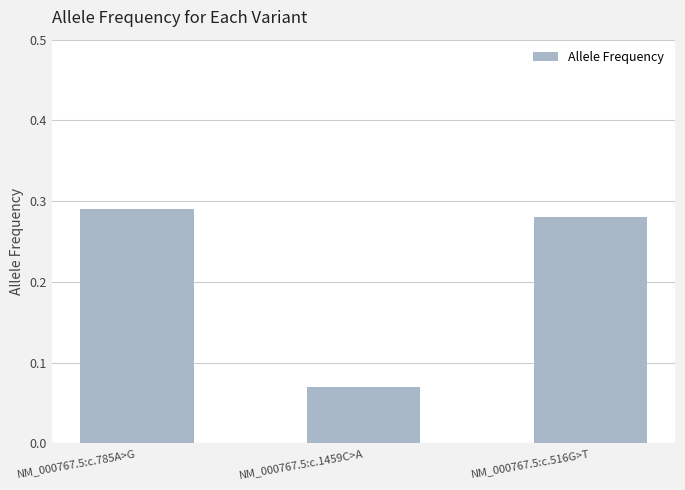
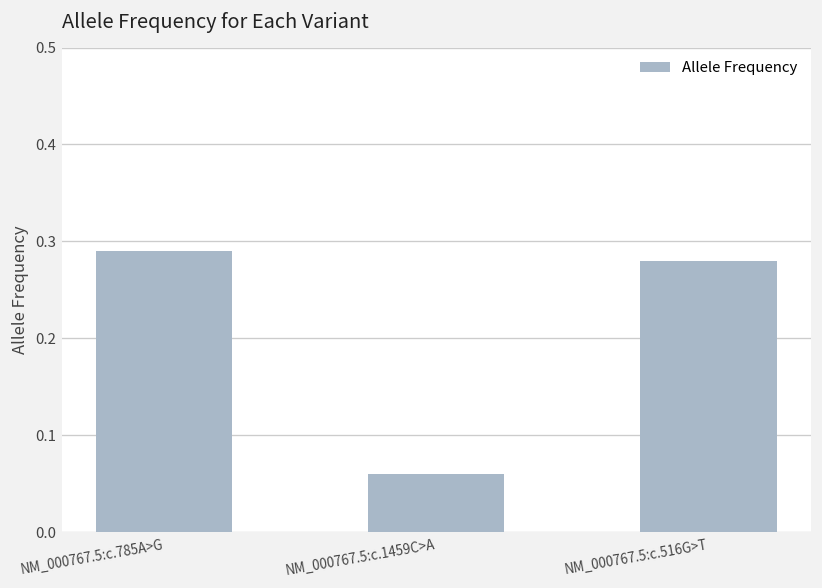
NM_000767.5:c.1459C>A: 0.07 -> 0.06
